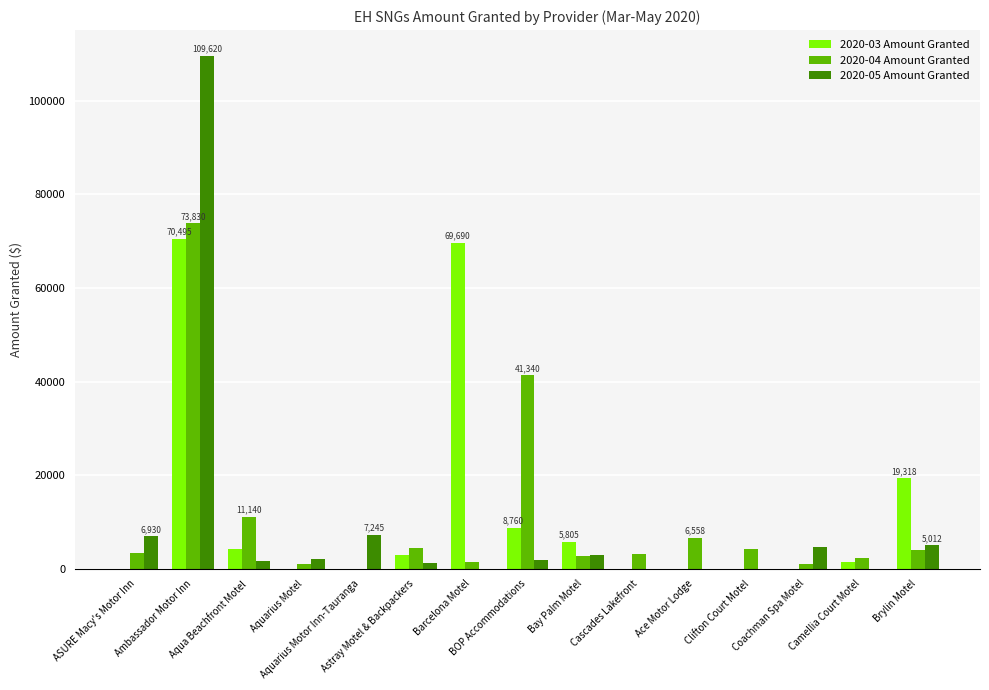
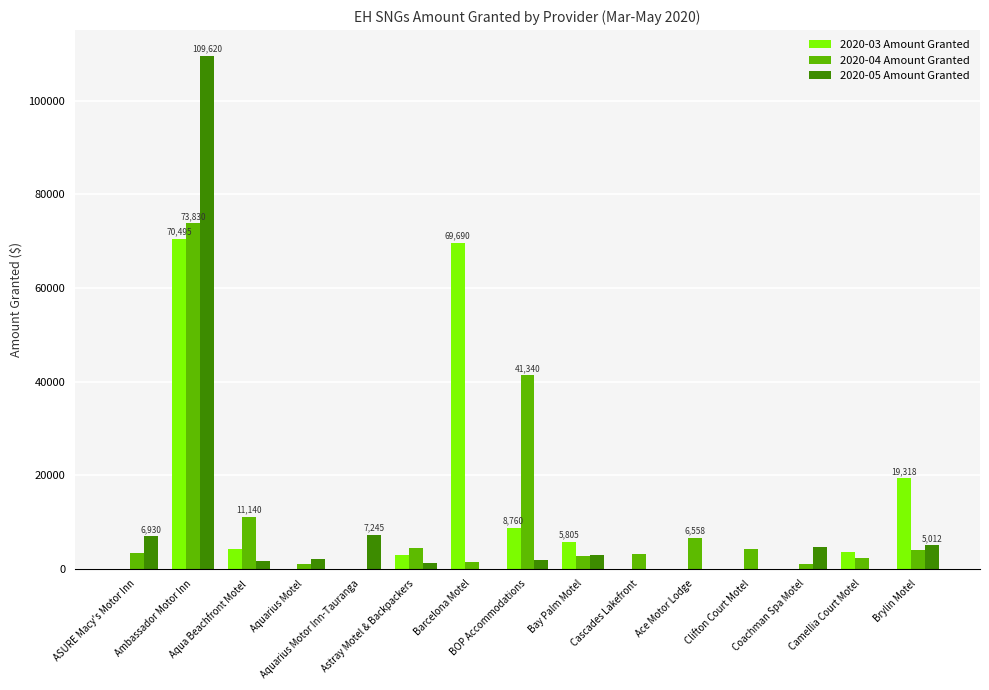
2020-03 Amount Granted, Camellia Court Motel: 1000 -> 4000
